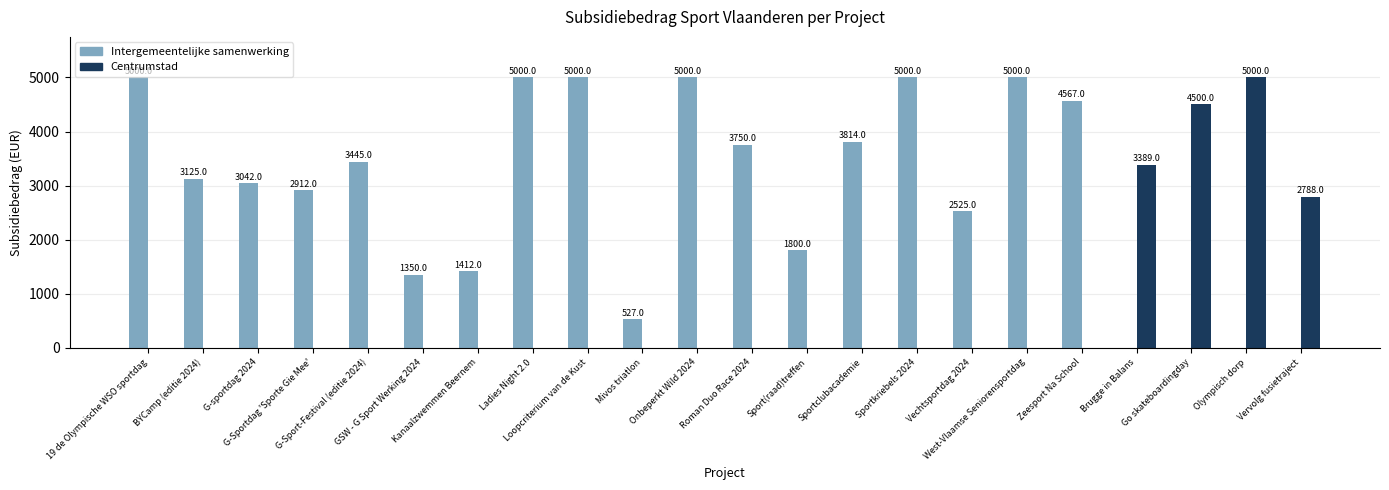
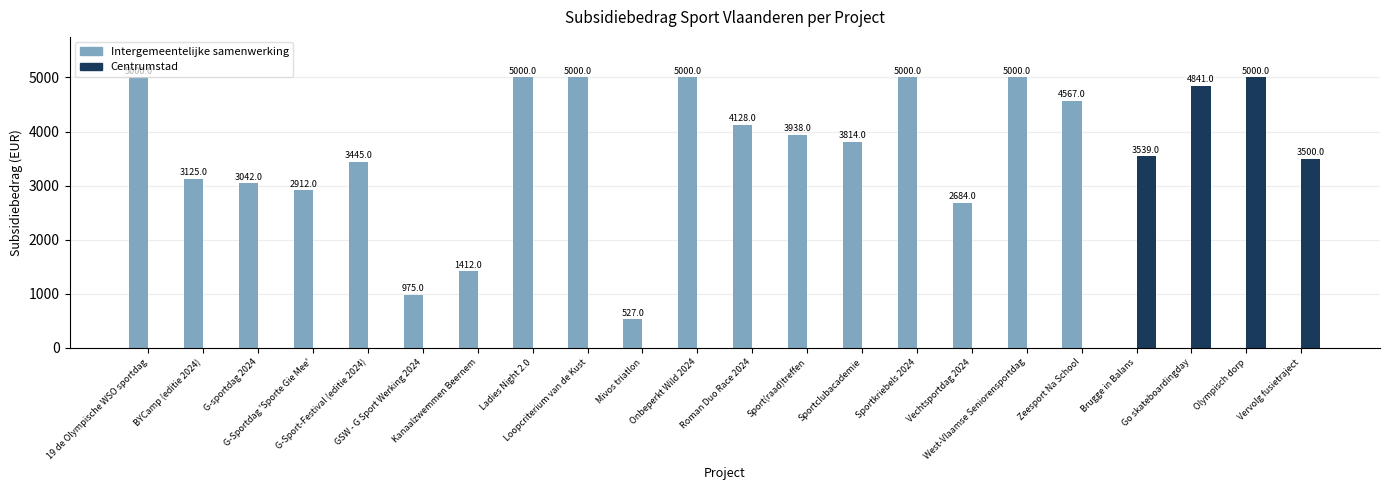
Intergemeentelijke samenwerking, GSW - G Sport Werking 2024: 1350.0 -> 975.0
Intergemeentelijke samenwerking, Roman Duo Race 2024: 3750.0 -> 4128.0
Intergemeentelijke samenwerking, Sport(raad)treffen: 1800.0 -> 3938.0
Intergemeentelijke samenwerking, Vechtsportdag 2024: 2525.0 -> 2684.0
Centrumstad, Brugge in Balans: 3389.0 -> 3539.0
Centrumstad, Go skateboardingday: 4500.0 -> 4841.0
Centrumstad, Vervolg fusietraject: 2788.0 -> 3500.0
